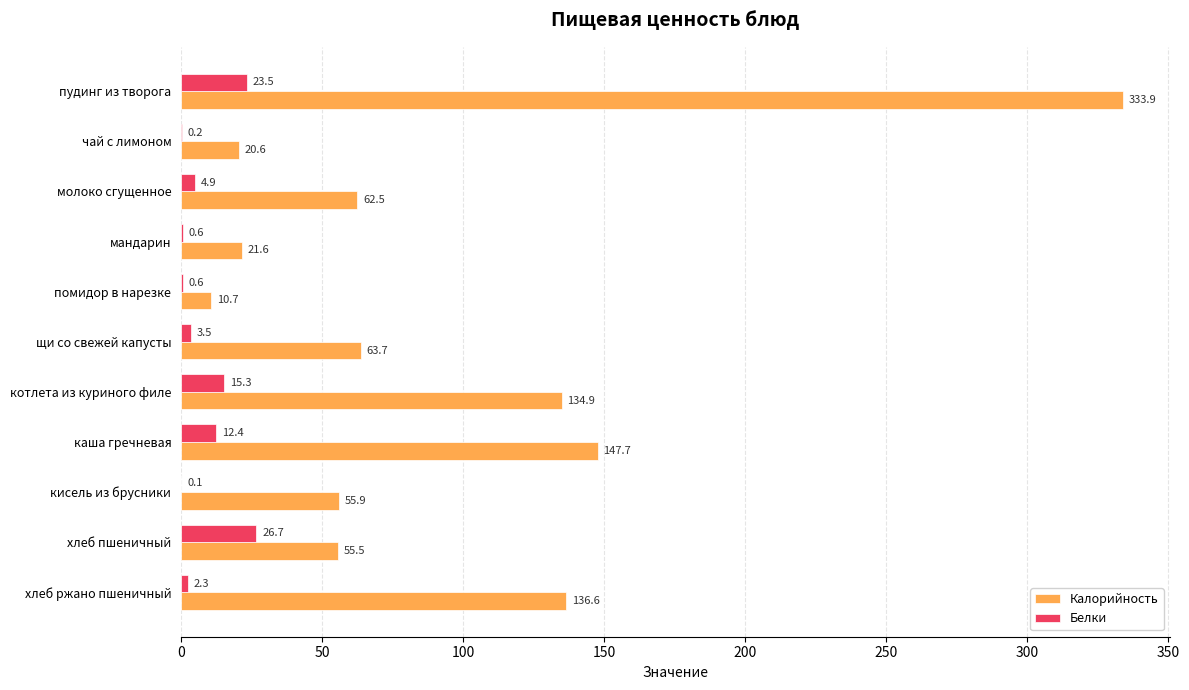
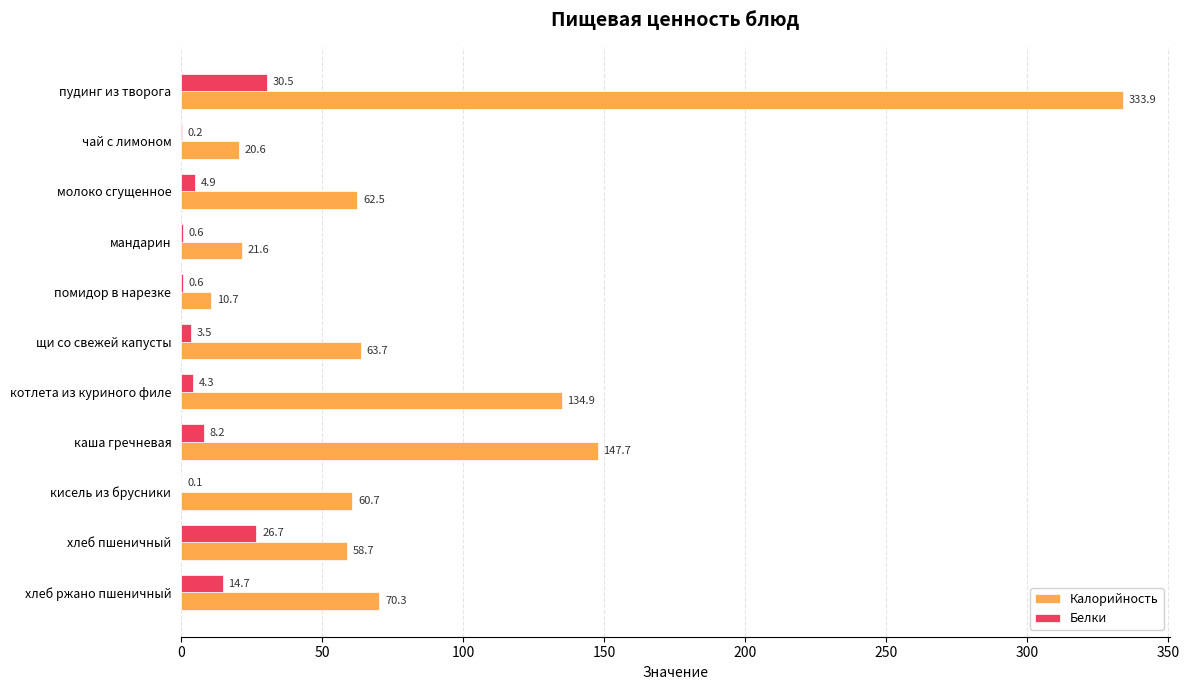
Белки, пудинг из творога: 23.5 -> 30.5
Белки, котлета из куриного филе: 15.3 -> 4.3
Белки, каша гречневая: 12.4 -> 8.2
Калорийность, кисель из брусники: 55.9 -> 60.7
Калорийность, хлеб пшеничный: 55.5 -> 58.7
Белки, хлеб ржано пшеничный: 2.3 -> 14.7
Калорийность, хлеб ржано пшеничный: 136.6 -> 70.3
